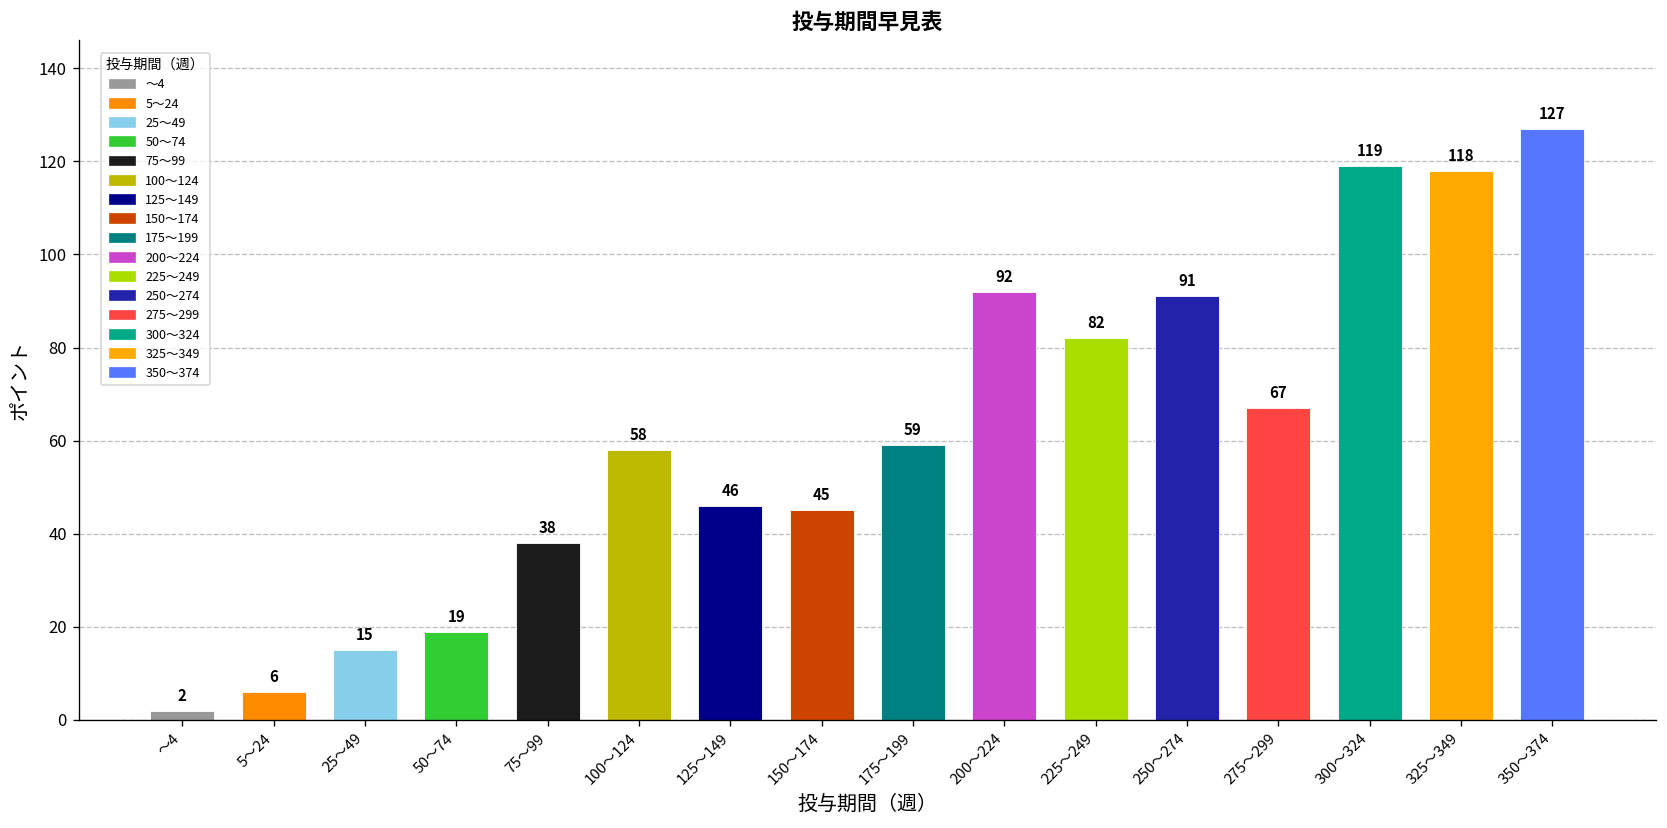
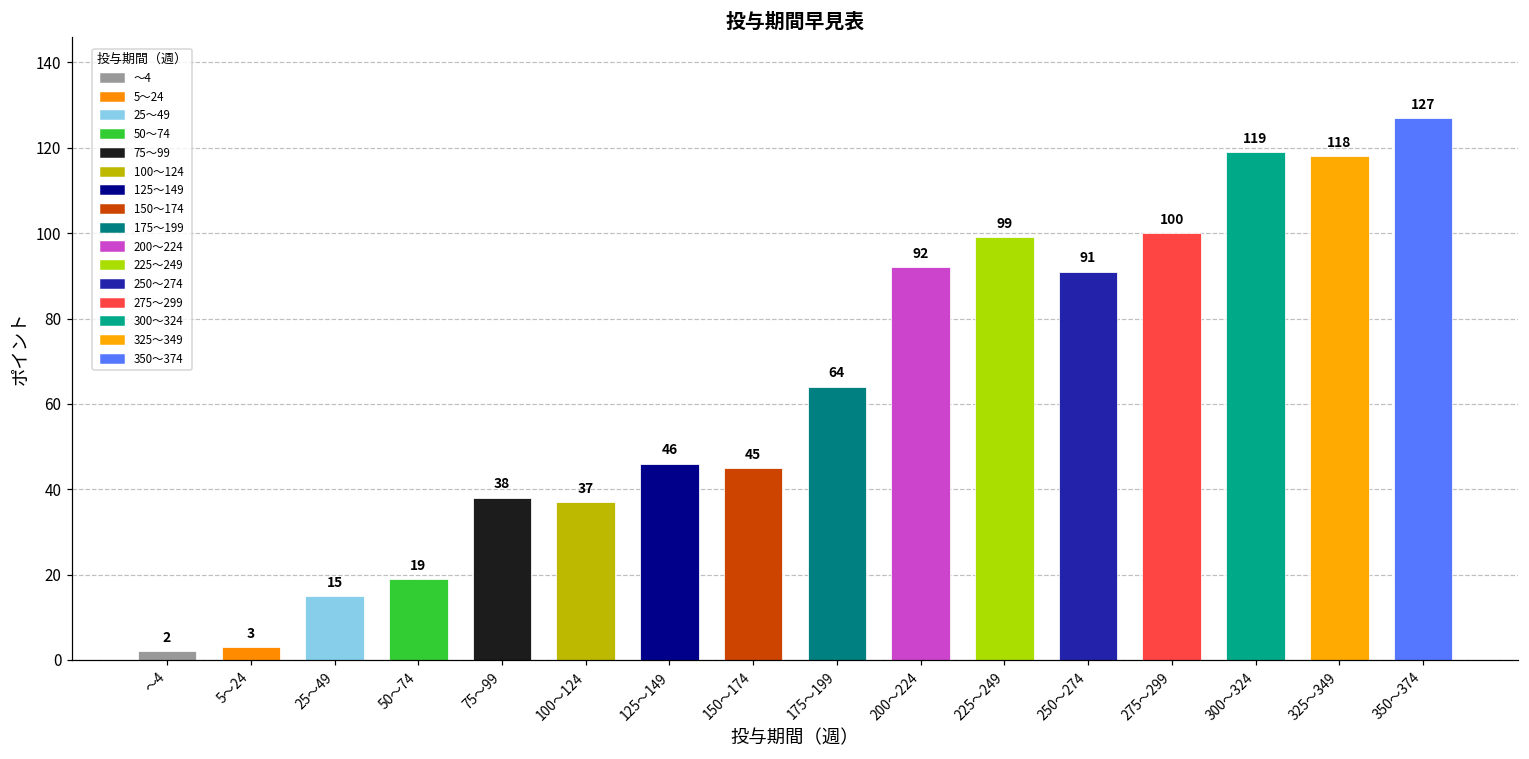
5～24: 6 -> 3
100～124: 58 -> 37
175～199: 59 -> 64
225～249: 82 -> 99
275～299: 67 -> 100
